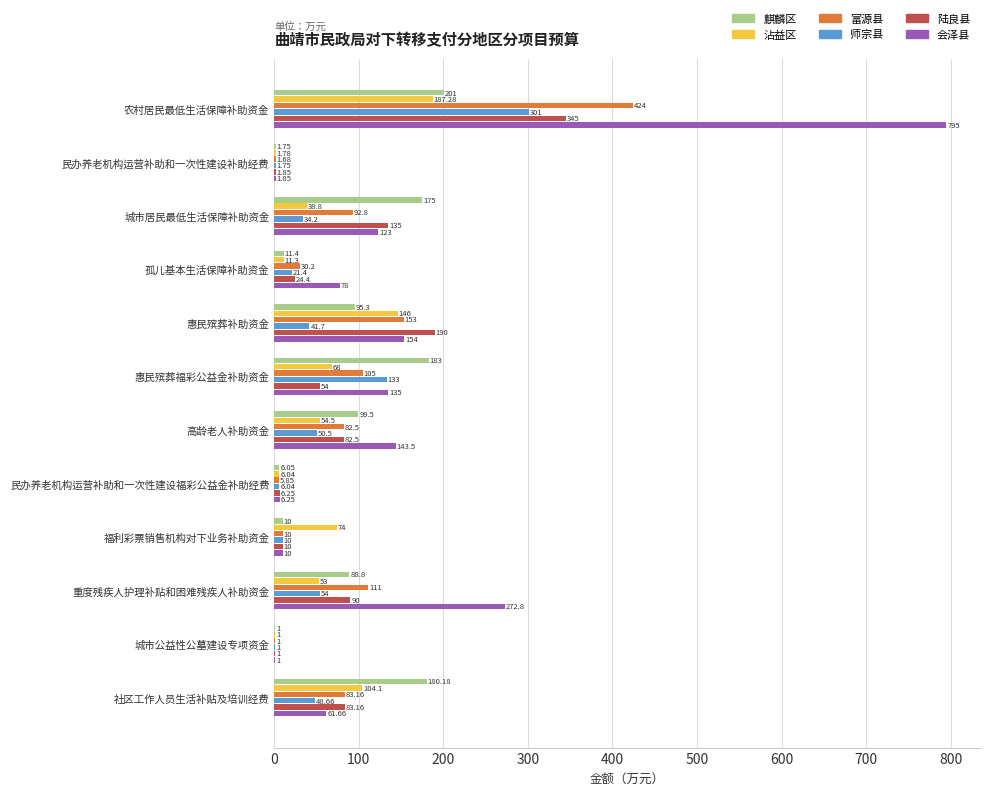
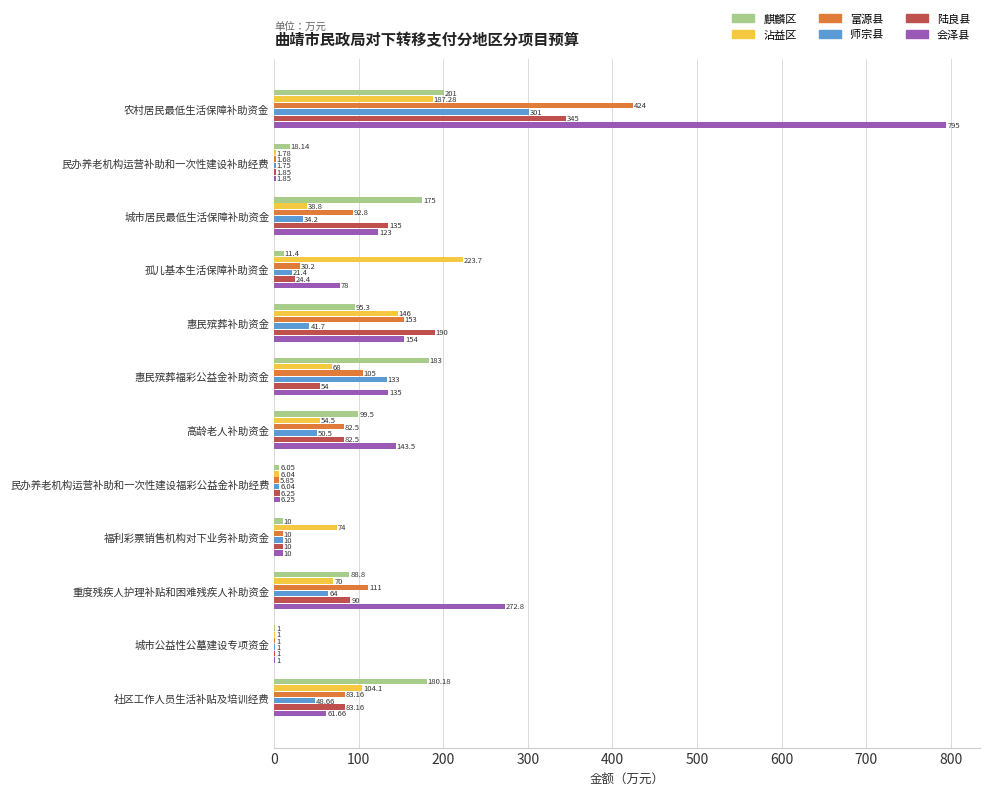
麒麟区, 民办养老机构运营补助和一次性建设补助经费: 1.75 -> 18.14
沾益区, 孤儿基本生活保障补助资金: 11.3 -> 223.7
沾益区, 重度残疾人护理补贴和困难残疾人补助资金: 53 -> 70
师宗县, 重度残疾人护理补贴和困难残疾人补助资金: 54 -> 64
